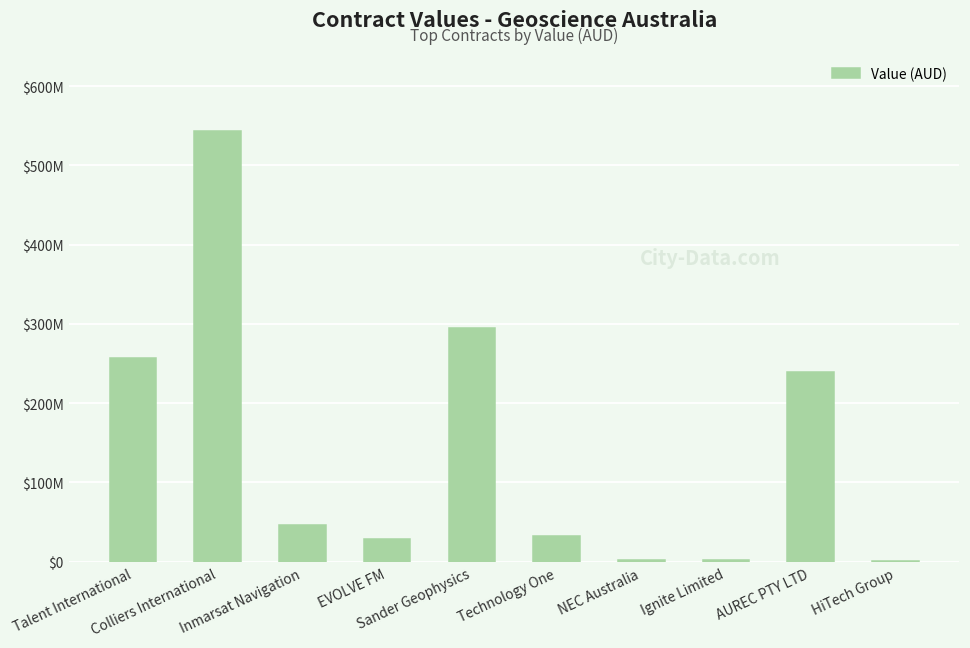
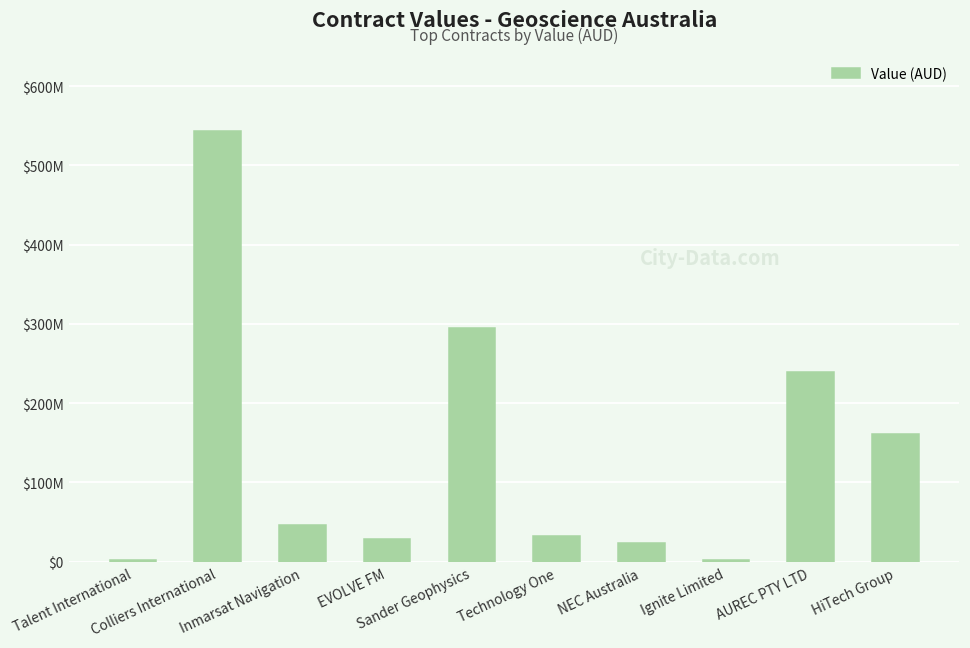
Talent International: $260000000 -> $0
NEC Australia: $0 -> $20000000
HiTech Group: $0 -> $160000000
